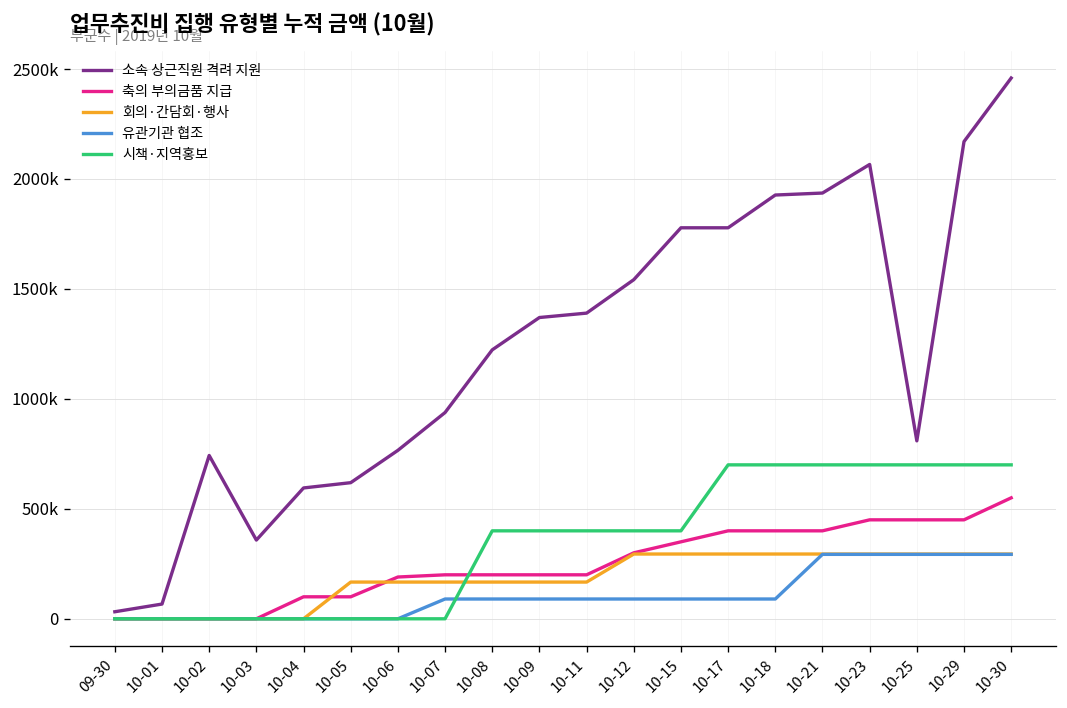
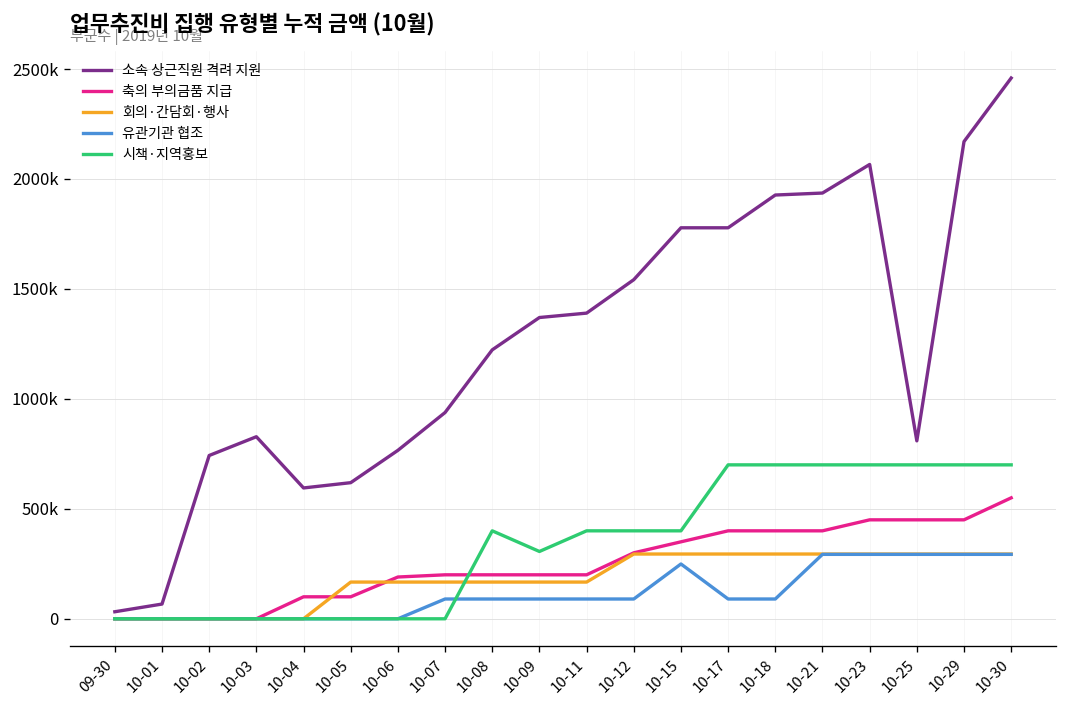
소속 상근직원 격려 지원, 10-03: 360000 -> 830000
시책·지역홍보, 10-09: 400000 -> 310000
유관기관 협조, 10-15: 90000 -> 250000
